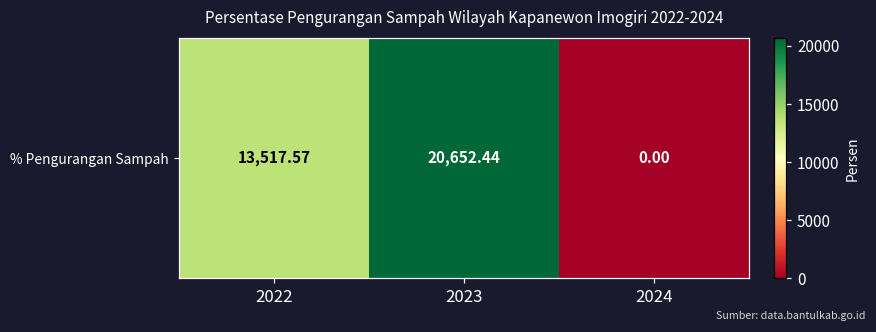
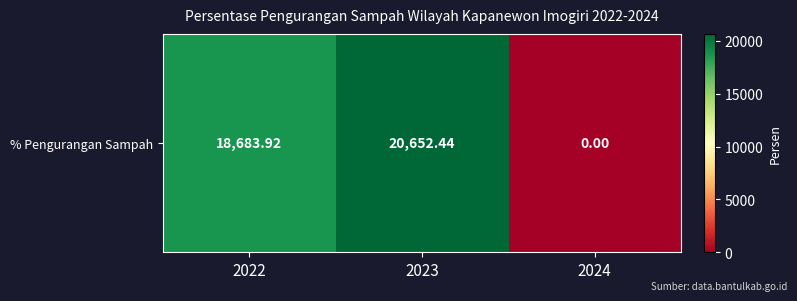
% Pengurangan Sampah, 2022: 13,517.57 -> 18,683.92
